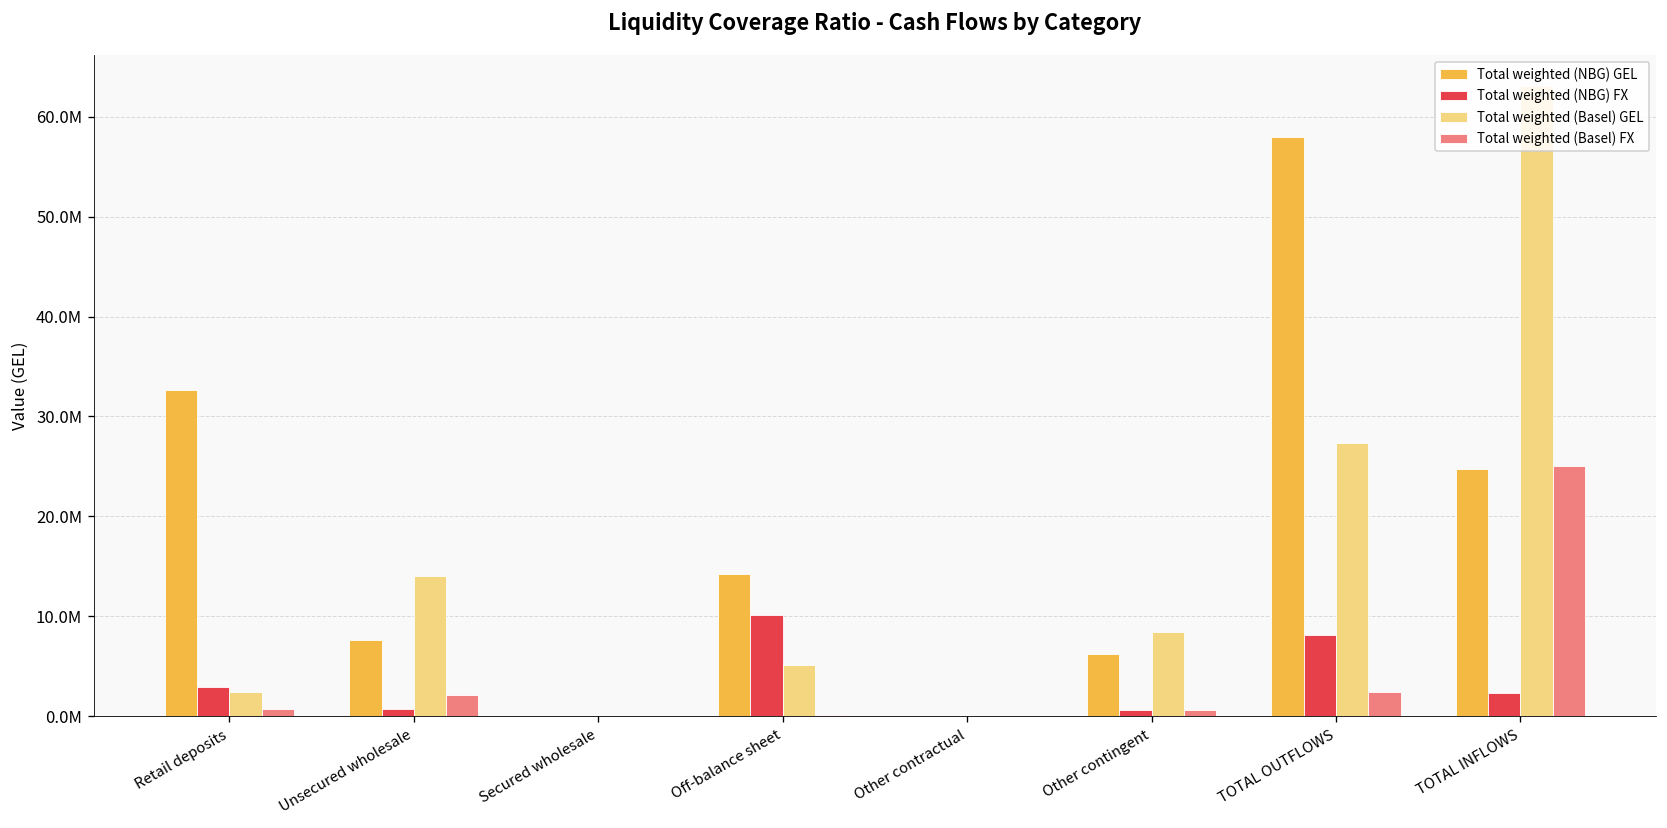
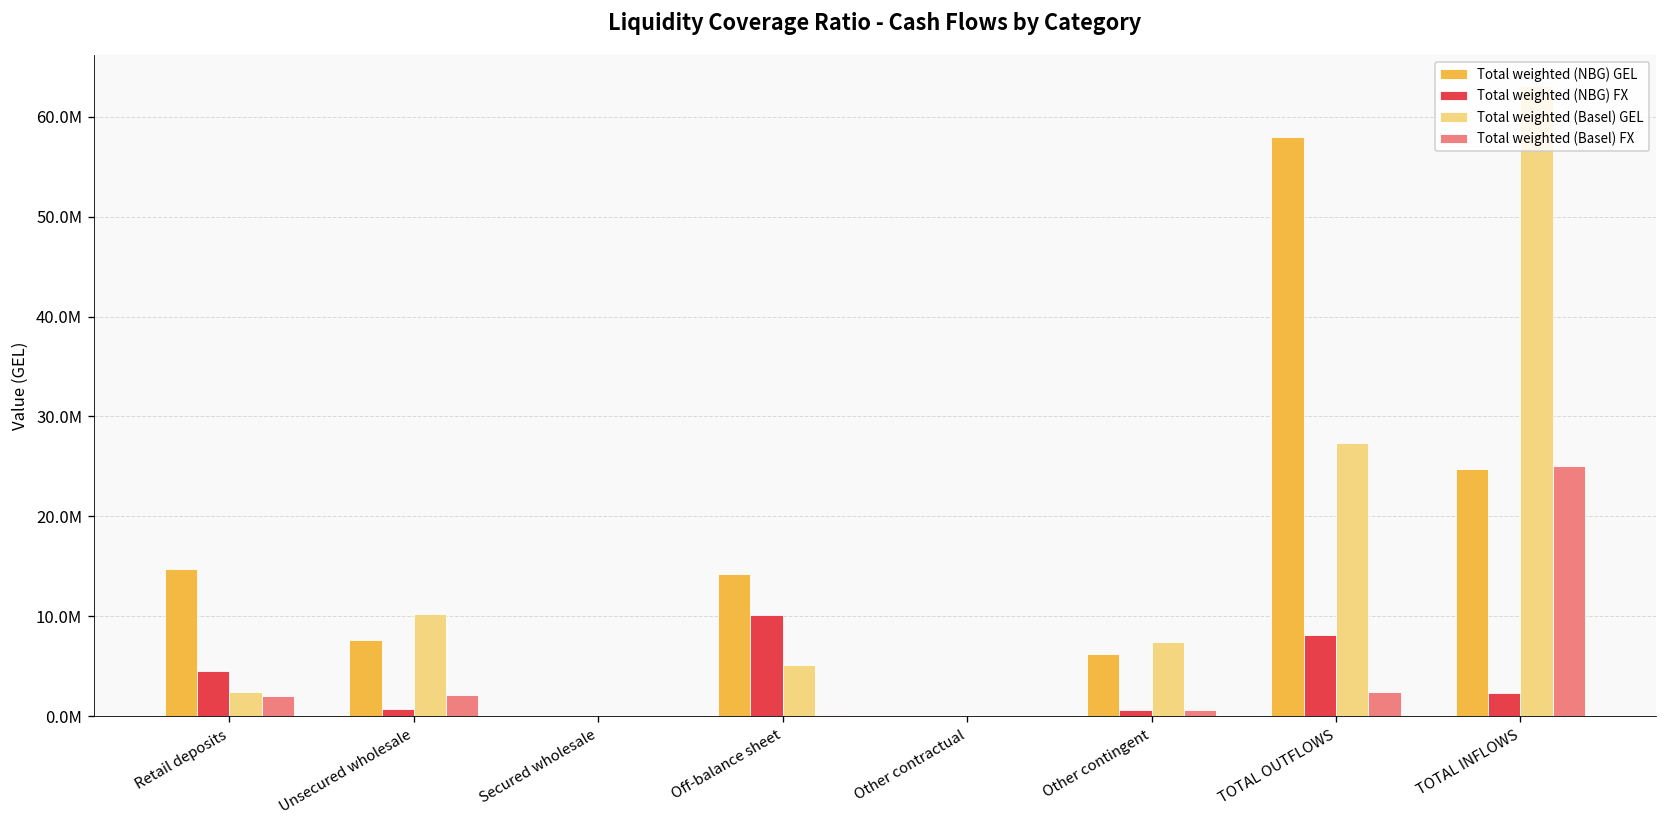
Total weighted (NBG) GEL, Retail deposits: 33000000 -> 15000000
Total weighted (NBG) FX, Retail deposits: 3000000 -> 5000000
Total weighted (Basel) FX, Retail deposits: 1000000 -> 2000000
Total weighted (Basel) GEL, Unsecured wholesale: 14000000 -> 10000000
Total weighted (Basel) GEL, Other contingent: 8000000 -> 7000000
